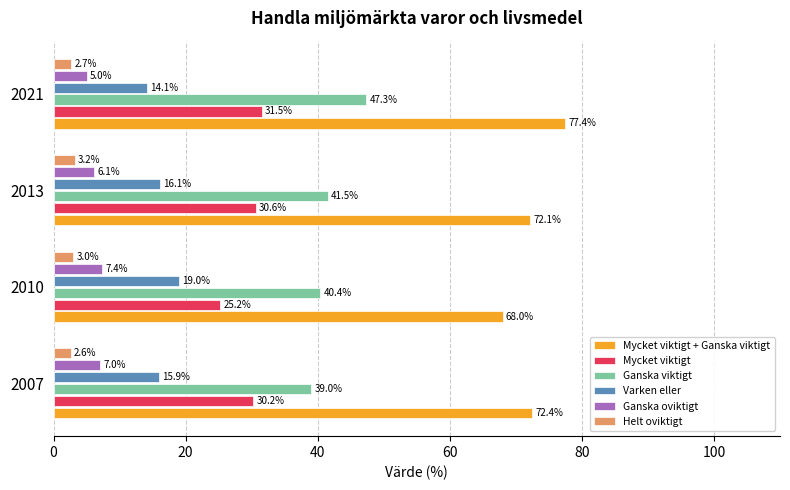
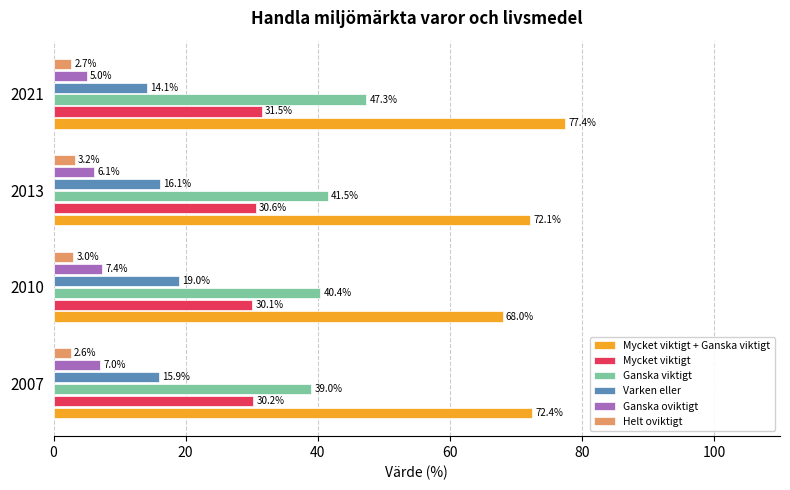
Mycket viktigt, 2010: 25.2% -> 30.1%
